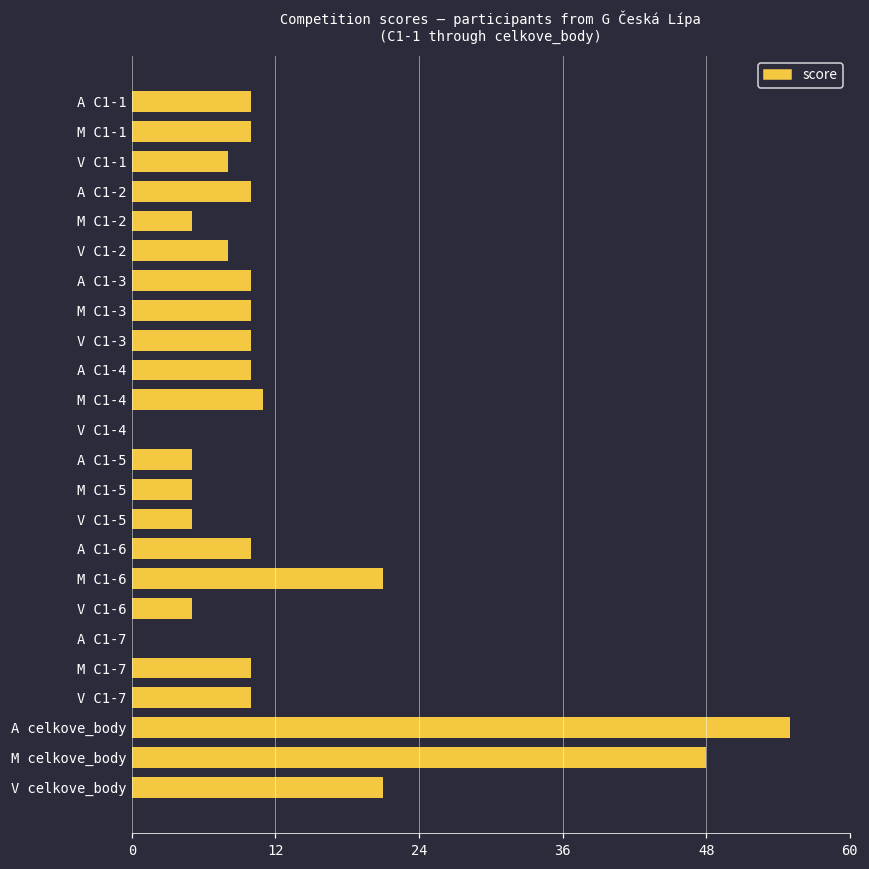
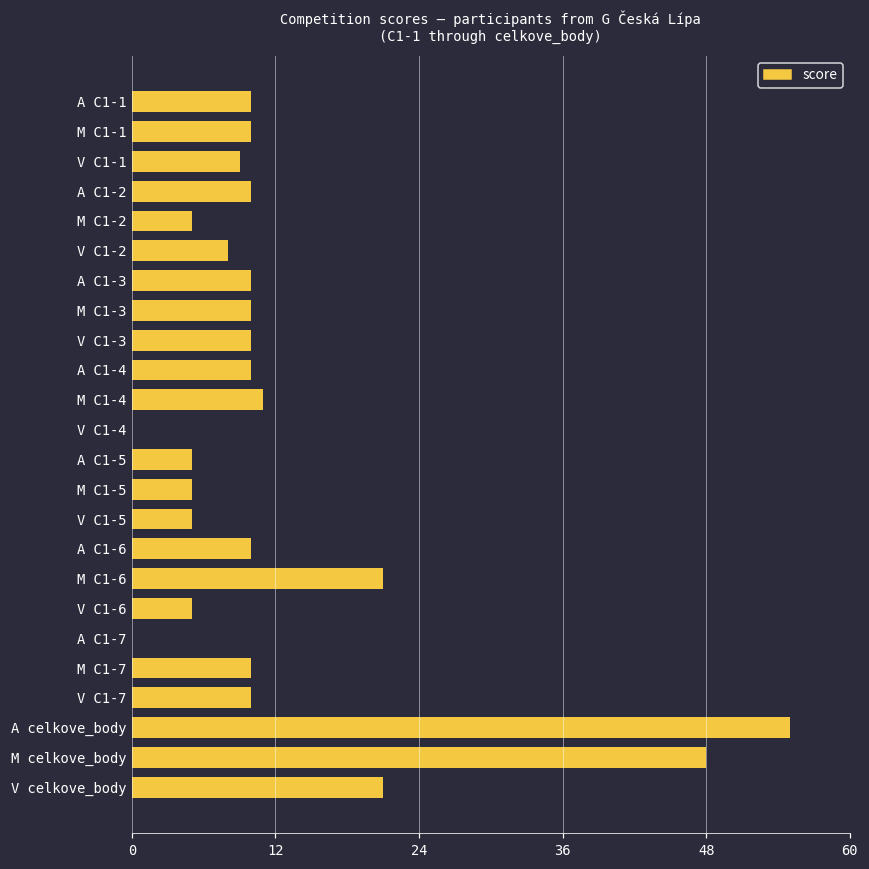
V C1-1: 8 -> 9
